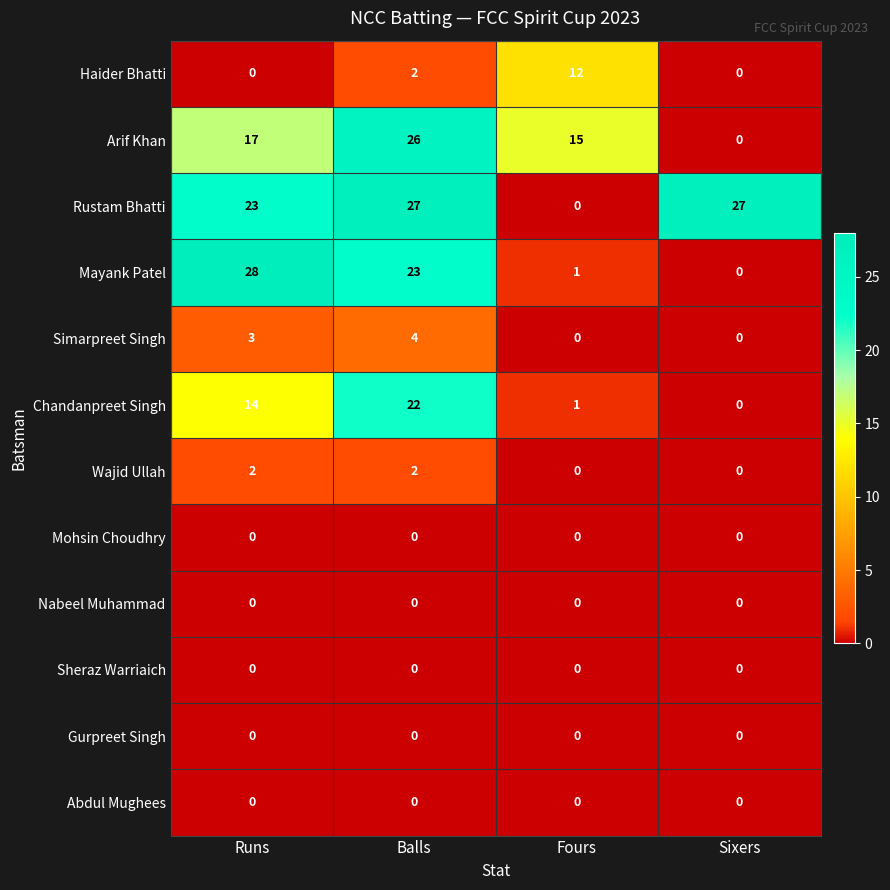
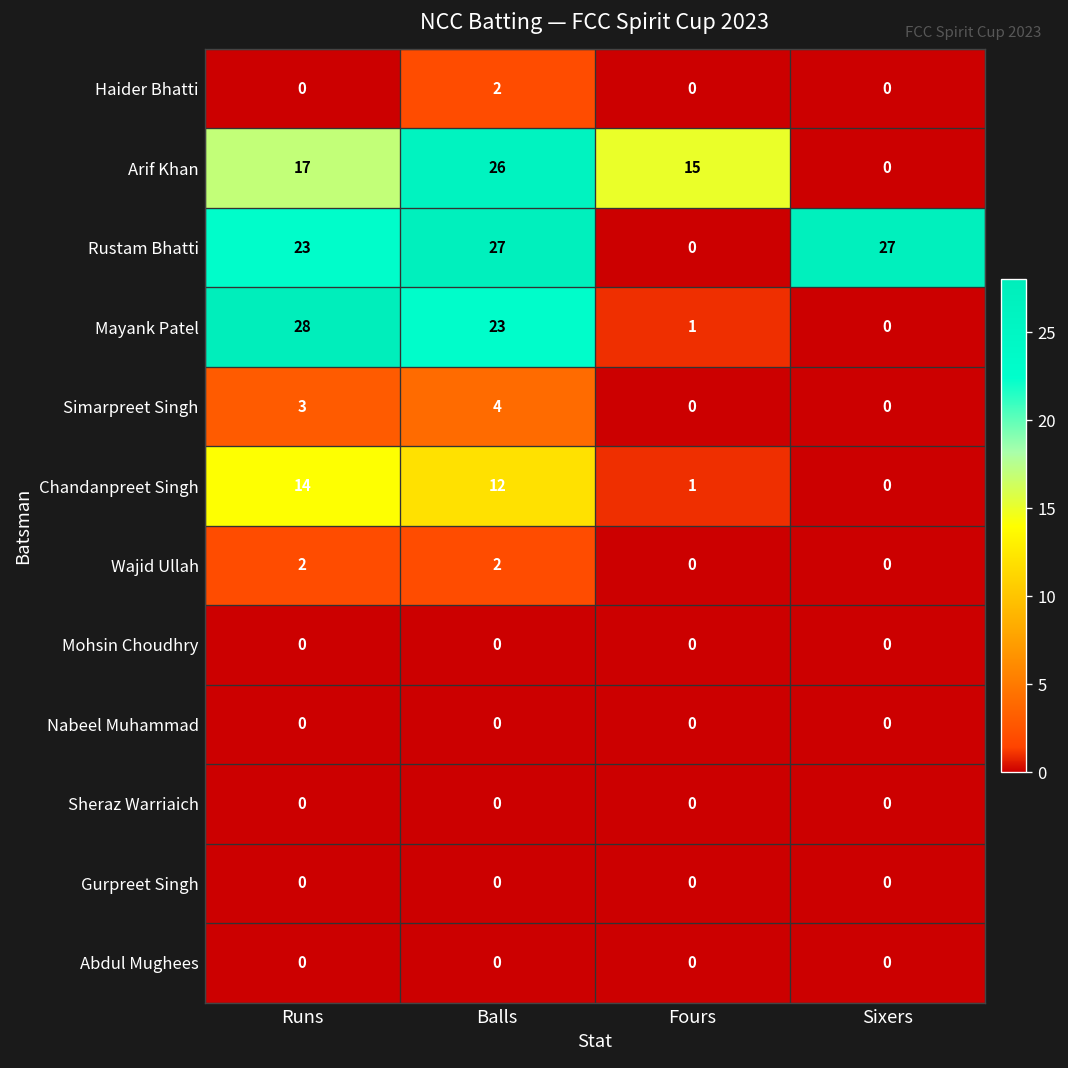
Haider Bhatti, Fours: 12 -> 0
Chandanpreet Singh, Balls: 22 -> 12
